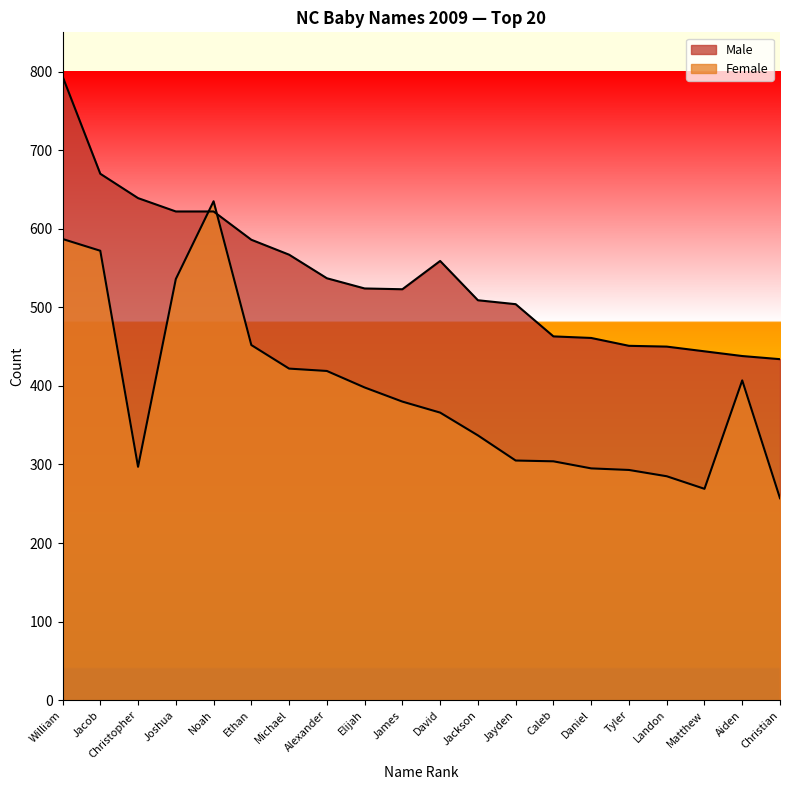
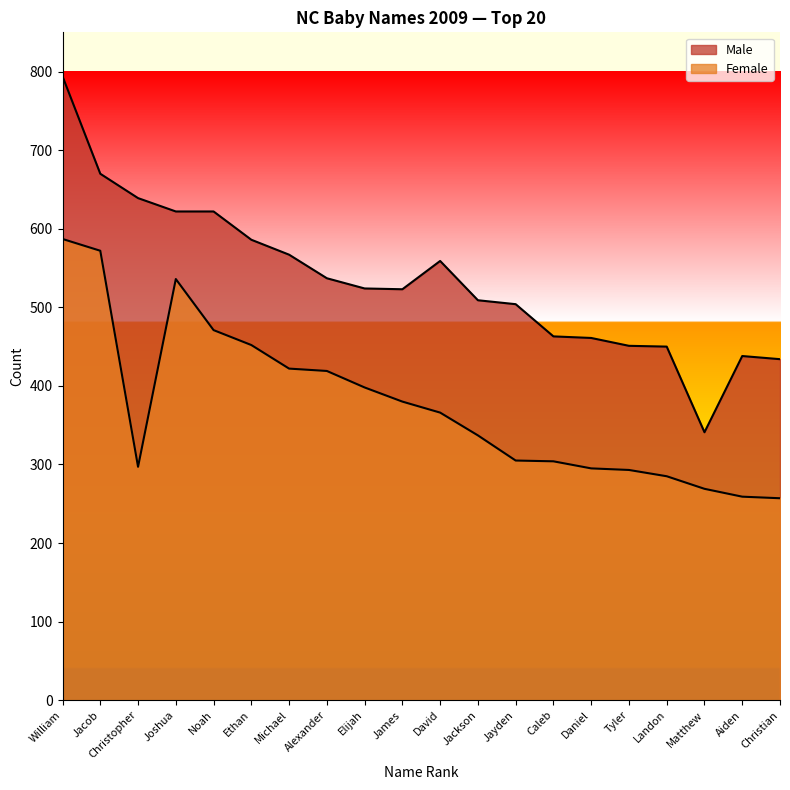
Female, Noah: 640 -> 470
Male, Matthew: 440 -> 340
Female, Aiden: 410 -> 260
